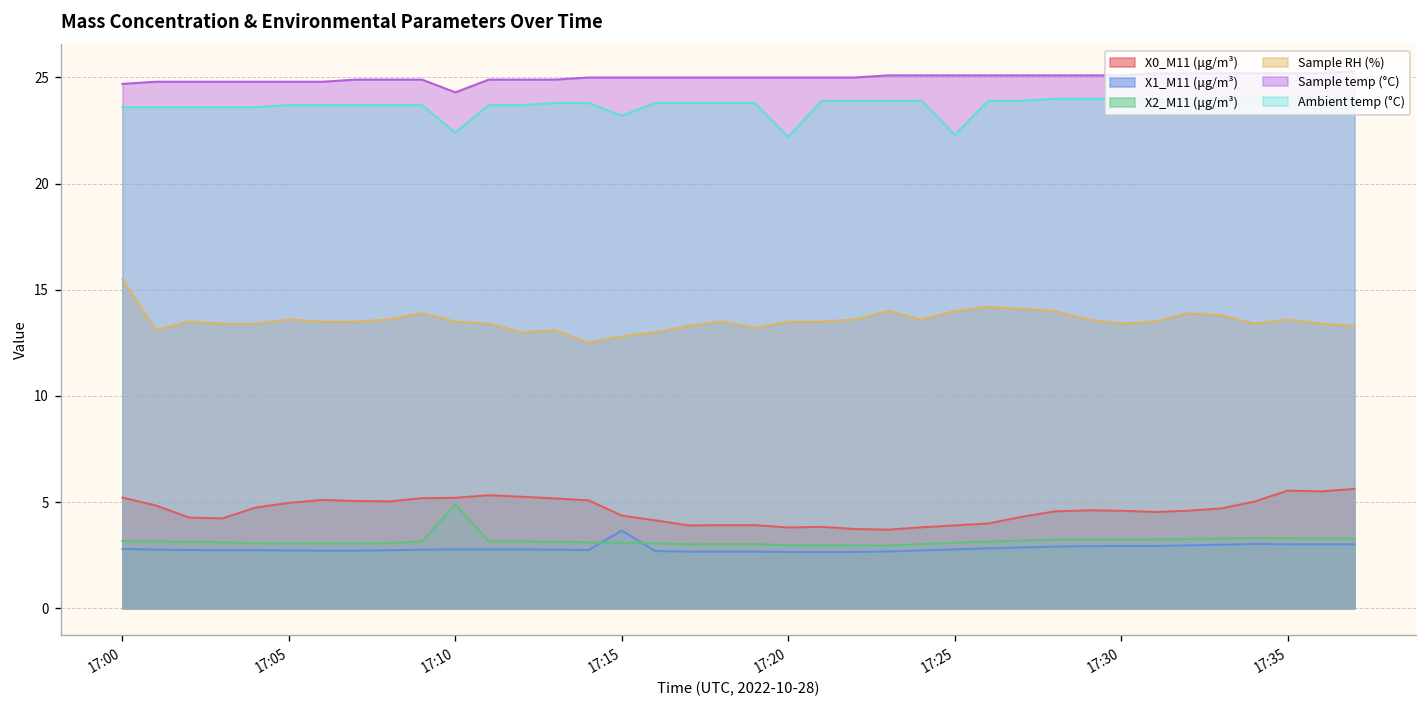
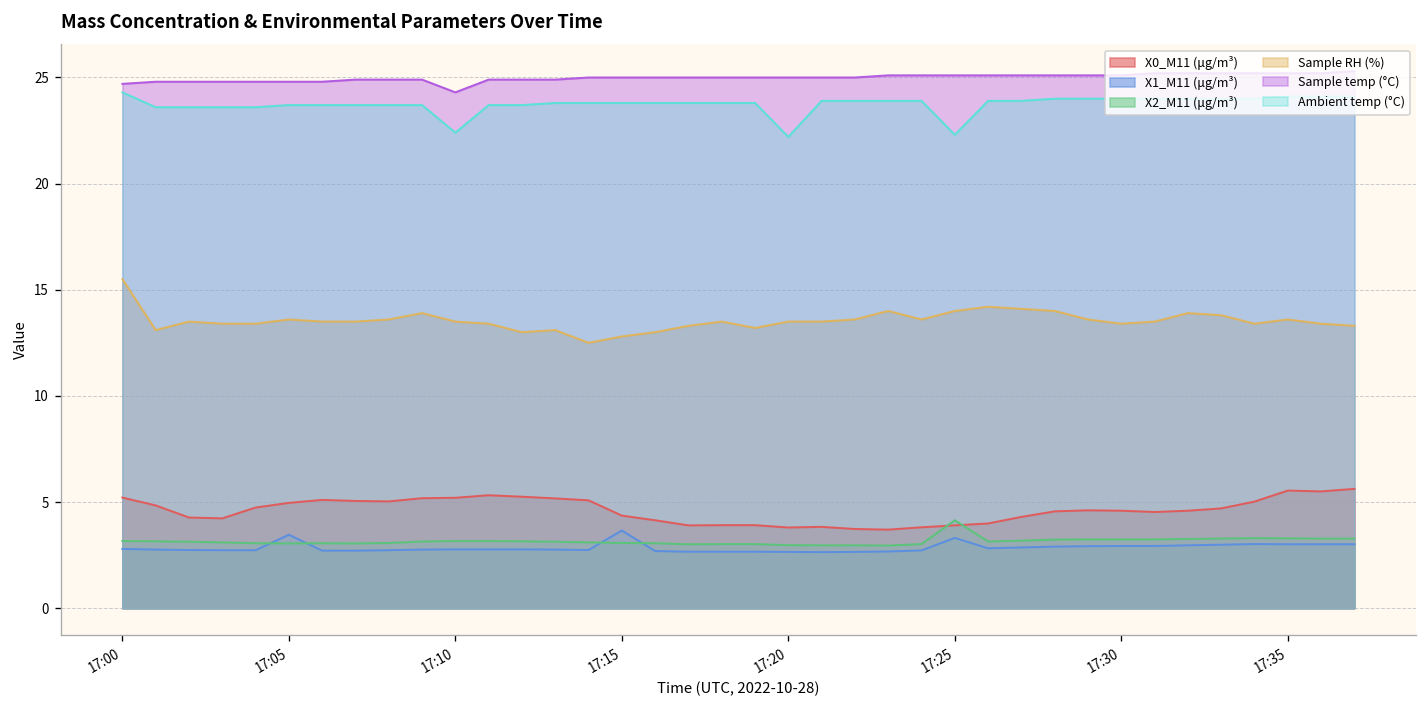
Ambient temp (°C), 17:00: 23.6 -> 24.3
X1_M11 (μg/m³), 17:05: 2.7 -> 3.5
X2_M11 (μg/m³), 17:10: 4.9 -> 3.2
Ambient temp (°C), 17:15: 23.2 -> 23.8
X1_M11 (μg/m³), 17:25: 2.8 -> 3.3
X2_M11 (μg/m³), 17:25: 3.1 -> 4.1
